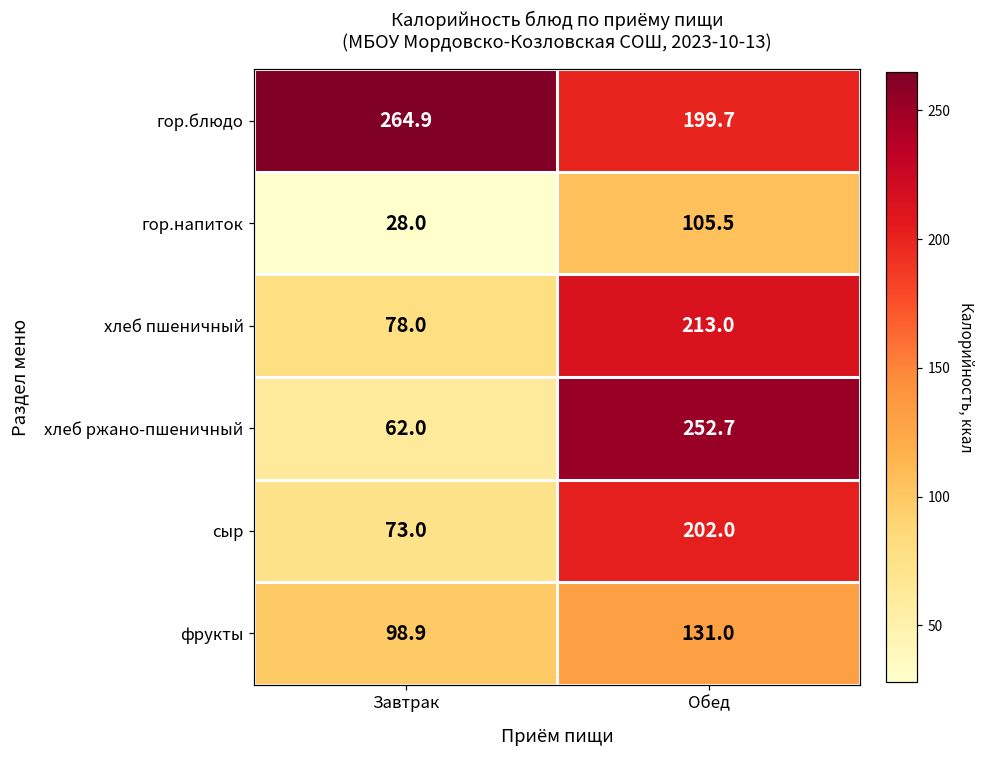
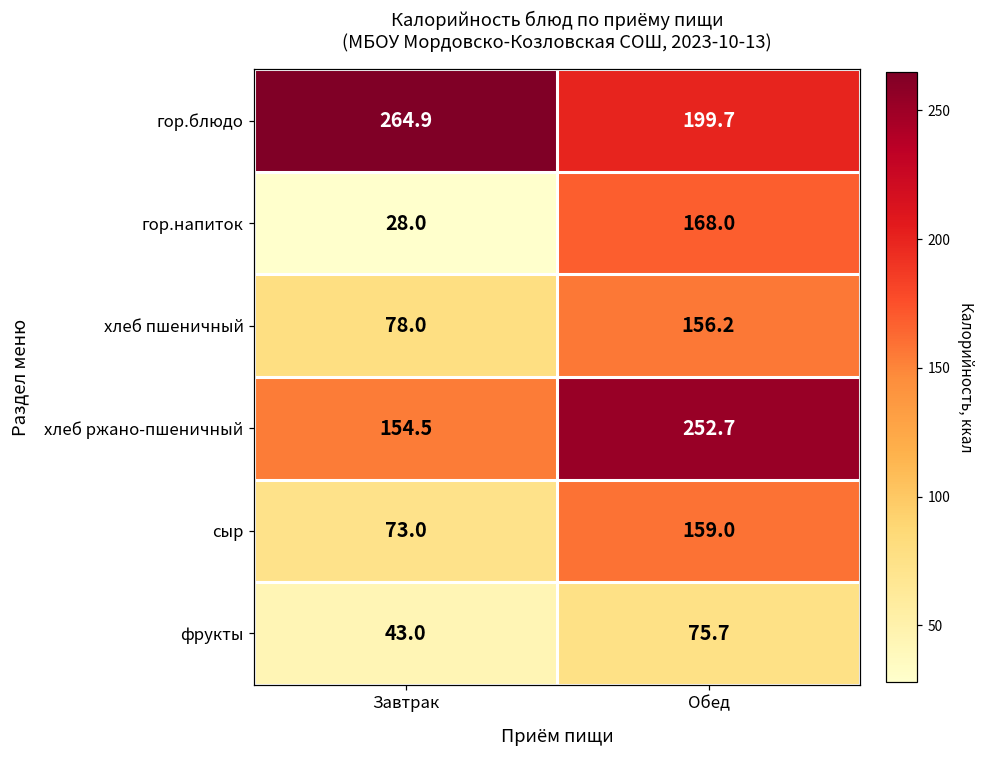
гор.напиток, Обед: 105.5 -> 168.0
хлеб пшеничный, Обед: 213.0 -> 156.2
хлеб ржано-пшеничный, Завтрак: 62.0 -> 154.5
сыр, Обед: 202.0 -> 159.0
фрукты, Завтрак: 98.9 -> 43.0
фрукты, Обед: 131.0 -> 75.7
